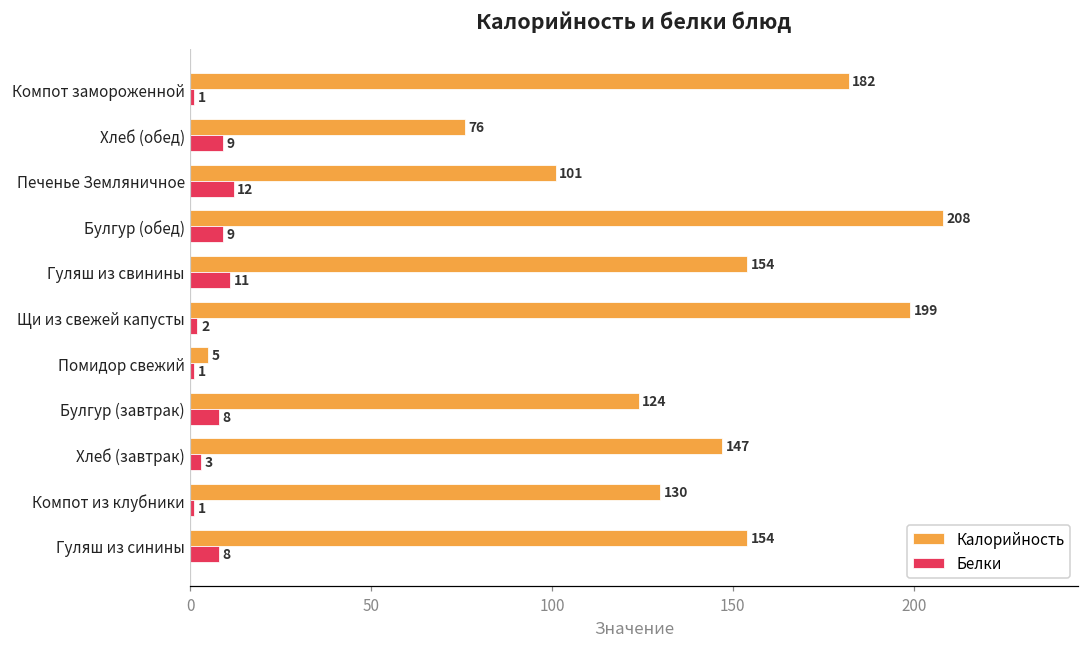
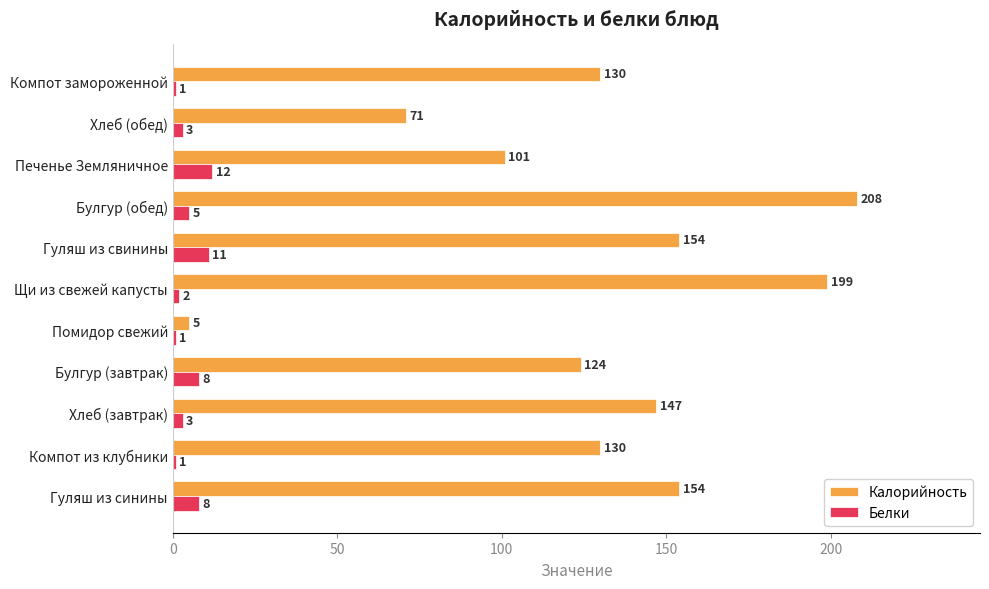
Калорийность, Компот замороженной: 182 -> 130
Калорийность, Хлеб (обед): 76 -> 71
Белки, Хлеб (обед): 9 -> 3
Белки, Булгур (обед): 9 -> 5
